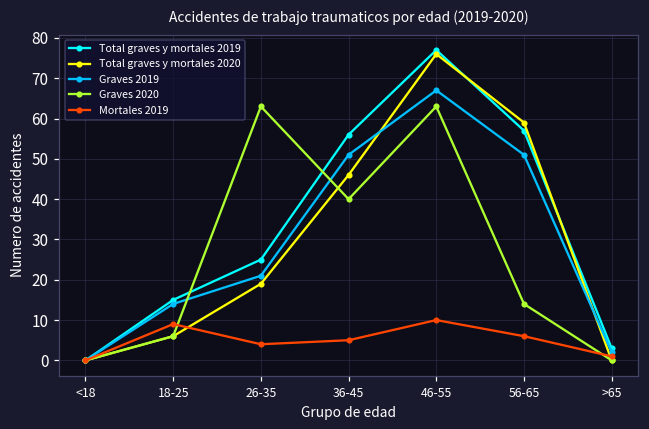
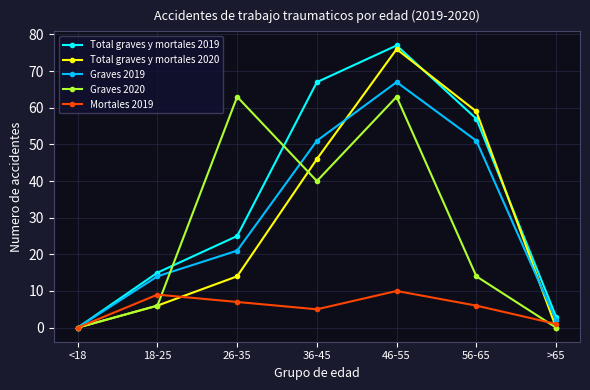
Total graves y mortales 2020, 26-35: 19 -> 14
Mortales 2019, 26-35: 4 -> 7
Total graves y mortales 2019, 36-45: 56 -> 67
